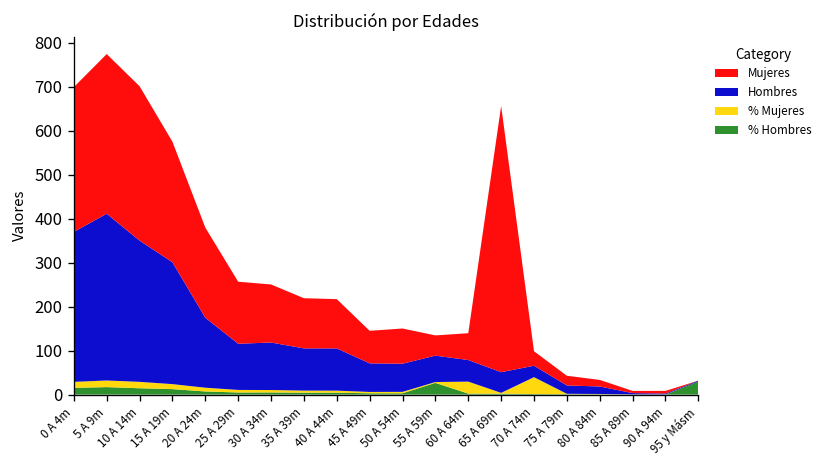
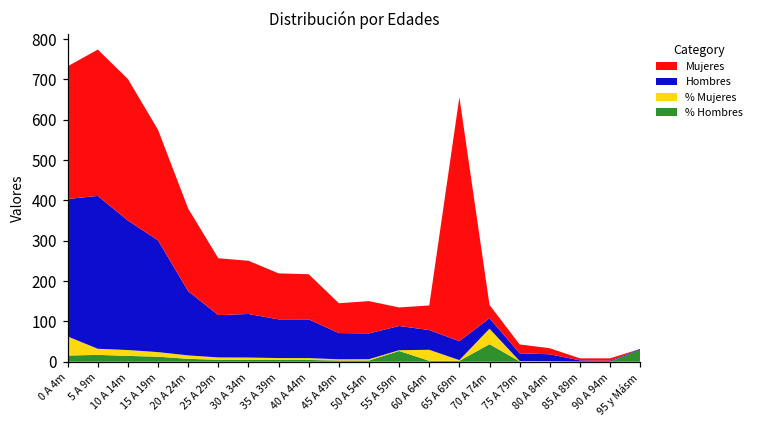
% Mujeres, 0 A 4m: 10 -> 50
% Hombres, 70 A 74m: 0 -> 40
